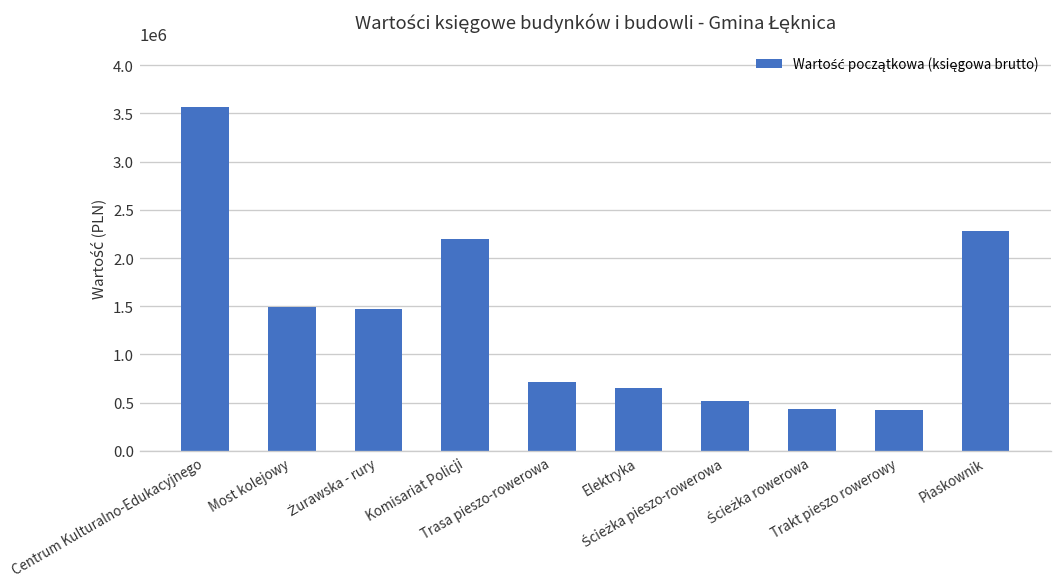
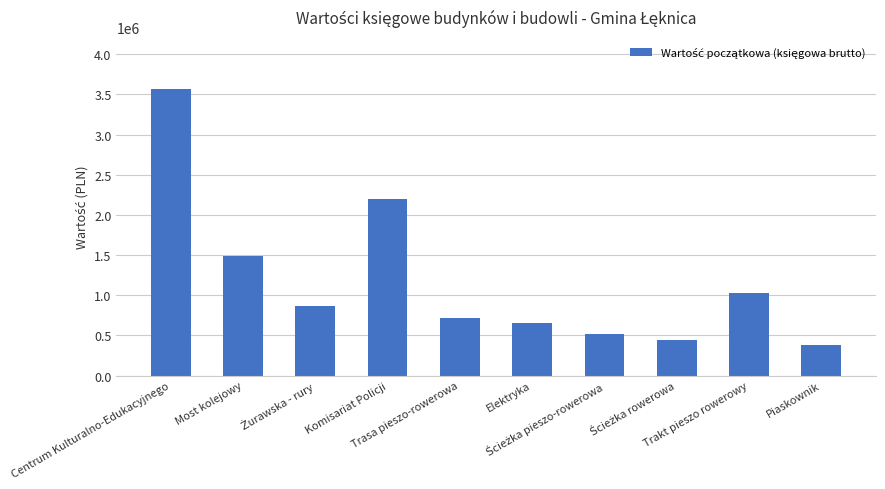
Żurawska - rury: 1500000 -> 900000
Trakt pieszo rowerowy: 400000 -> 1000000
Piaskownik: 2300000 -> 400000
